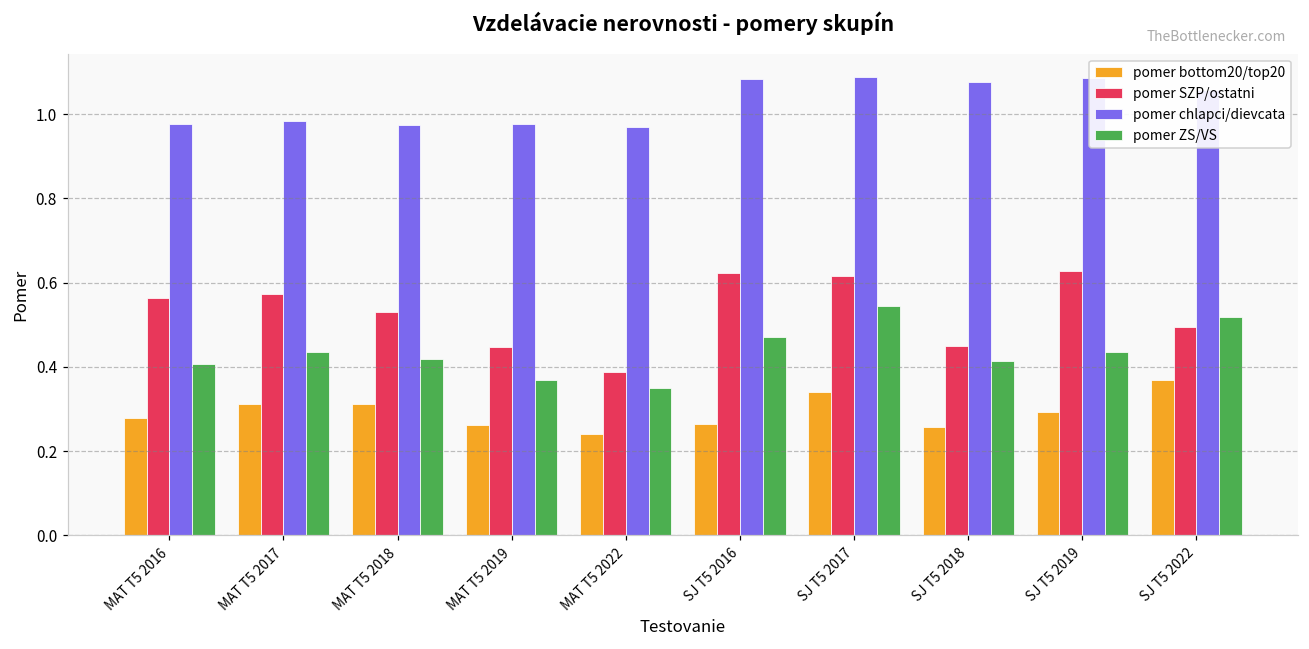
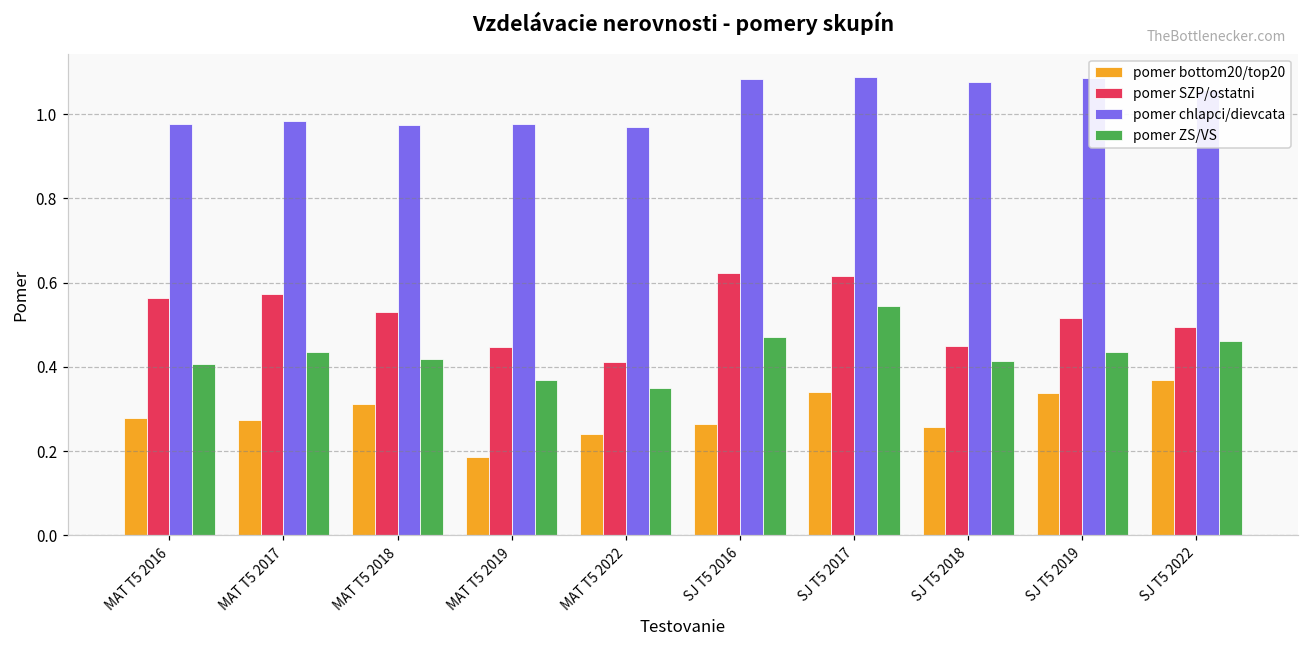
pomer bottom20/top20, MAT T5 2017: 0.31 -> 0.28
pomer bottom20/top20, MAT T5 2019: 0.26 -> 0.19
pomer SZP/ostatni, MAT T5 2022: 0.39 -> 0.41
pomer bottom20/top20, SJ T5 2019: 0.29 -> 0.34
pomer SZP/ostatni, SJ T5 2019: 0.63 -> 0.52
pomer ZS/VS, SJ T5 2022: 0.52 -> 0.46
